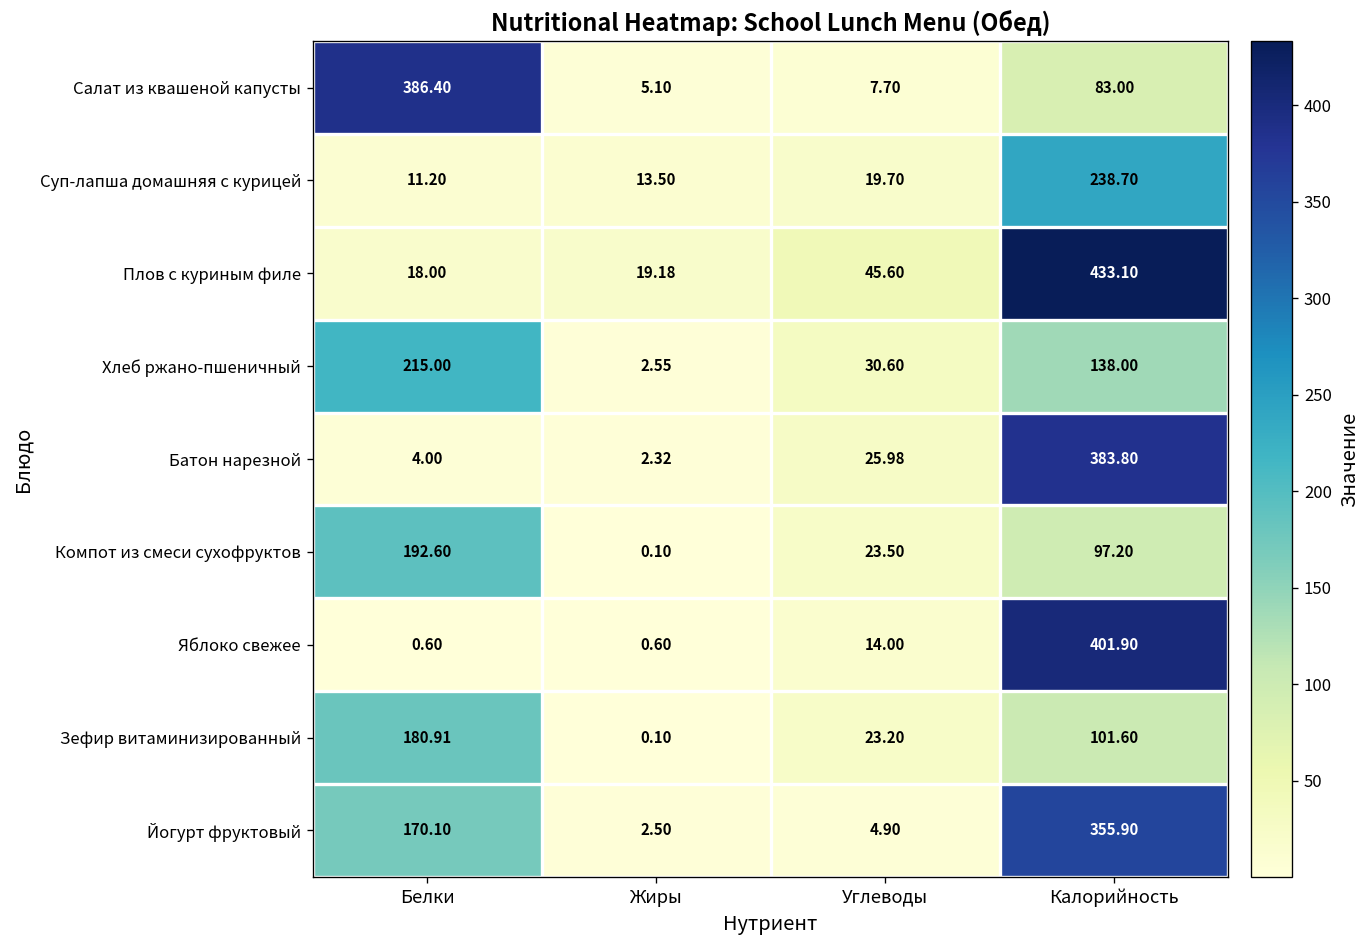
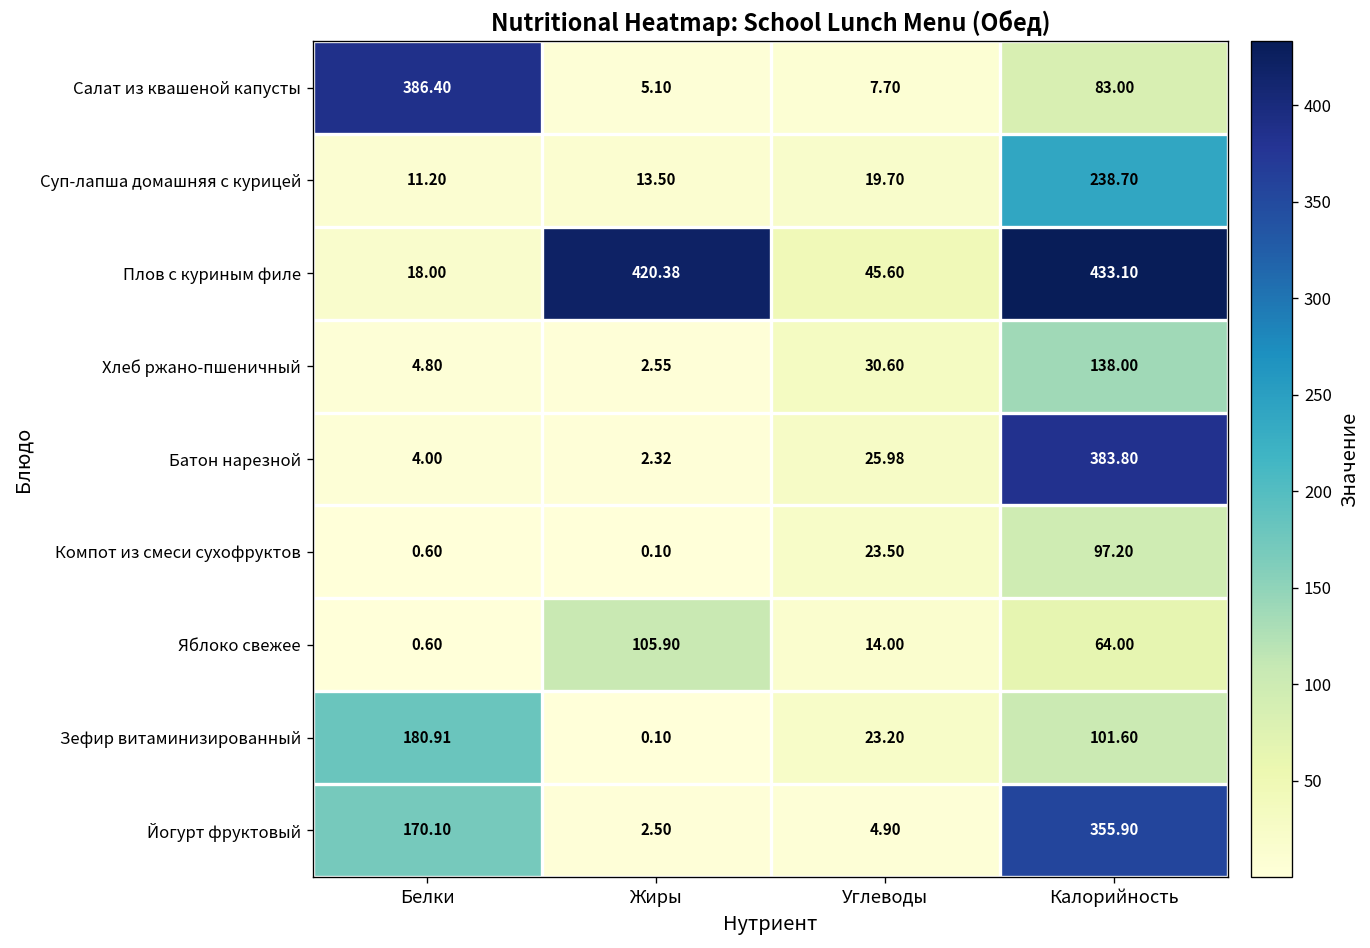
Плов с куриным филе, Жиры: 19.18 -> 420.38
Хлеб ржано-пшеничный, Белки: 215.00 -> 4.80
Компот из смеси сухофруктов, Белки: 192.60 -> 0.60
Яблоко свежее, Жиры: 0.60 -> 105.90
Яблоко свежее, Калорийность: 401.90 -> 64.00
